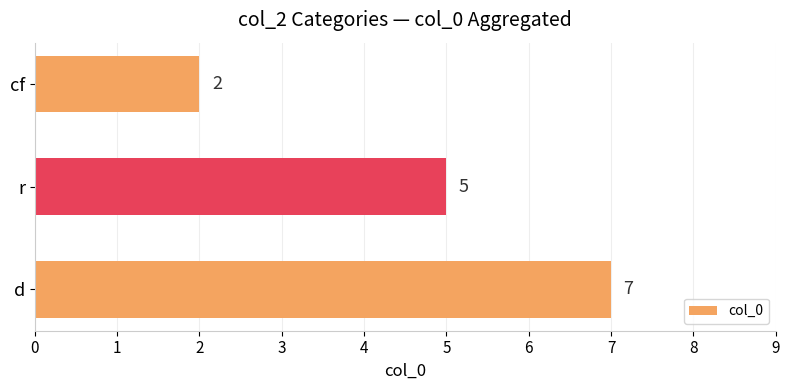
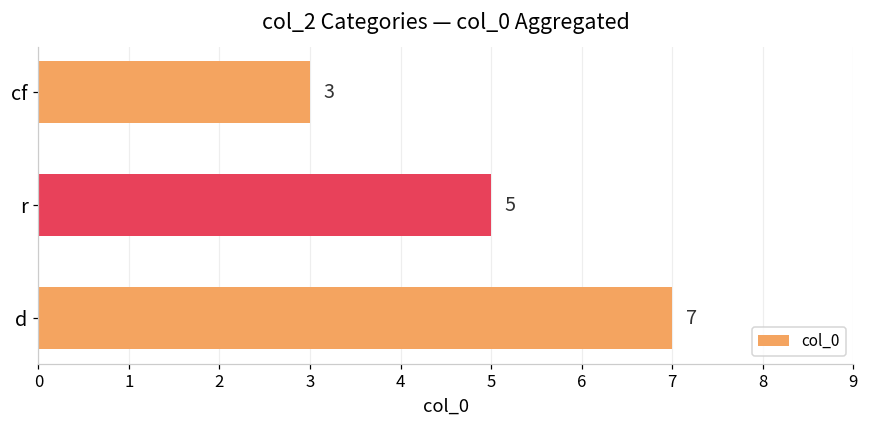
cf: 2 -> 3
